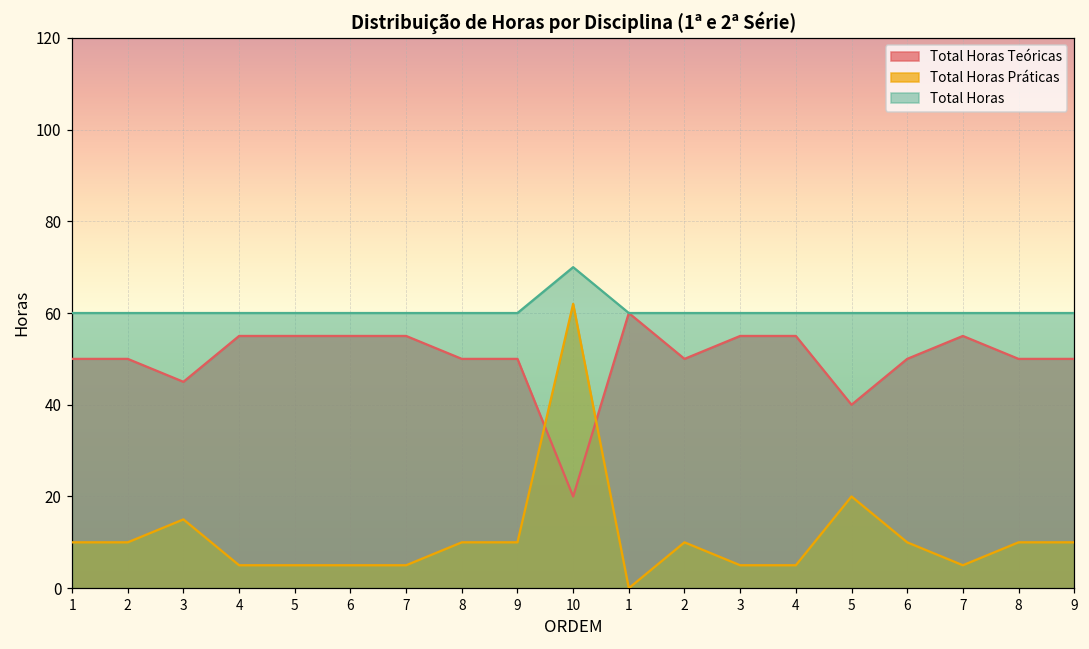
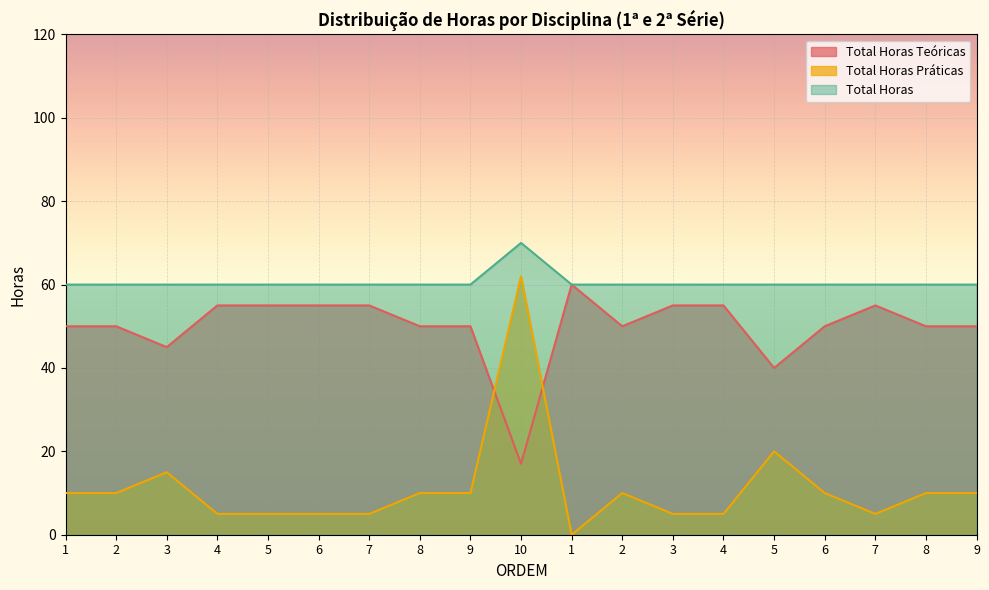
Total Horas Teóricas, 10: 20 -> 17
